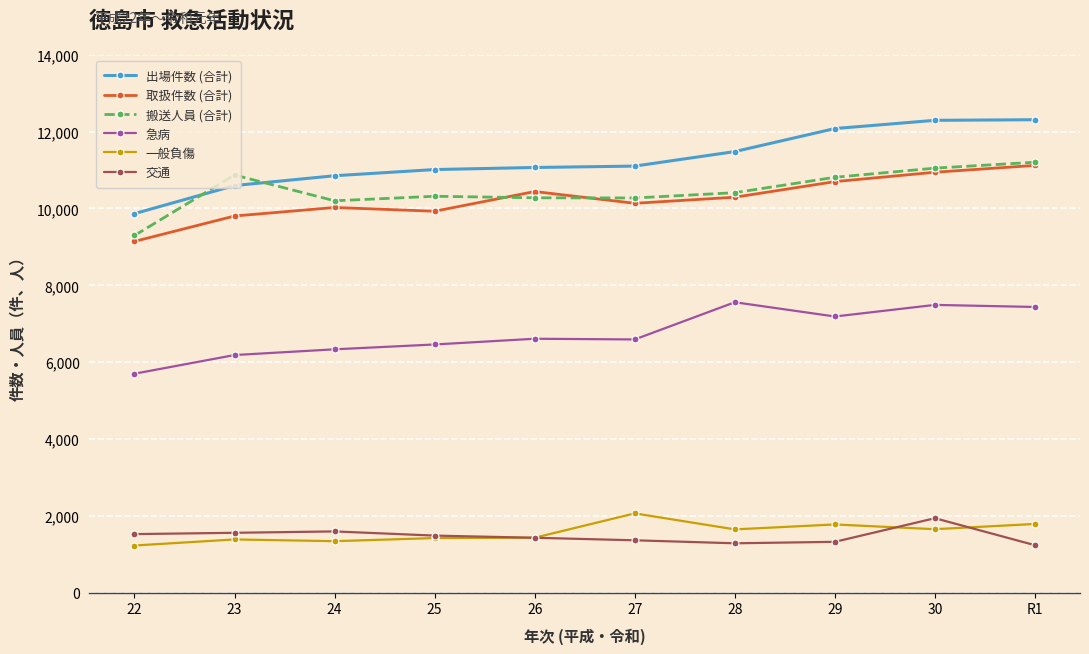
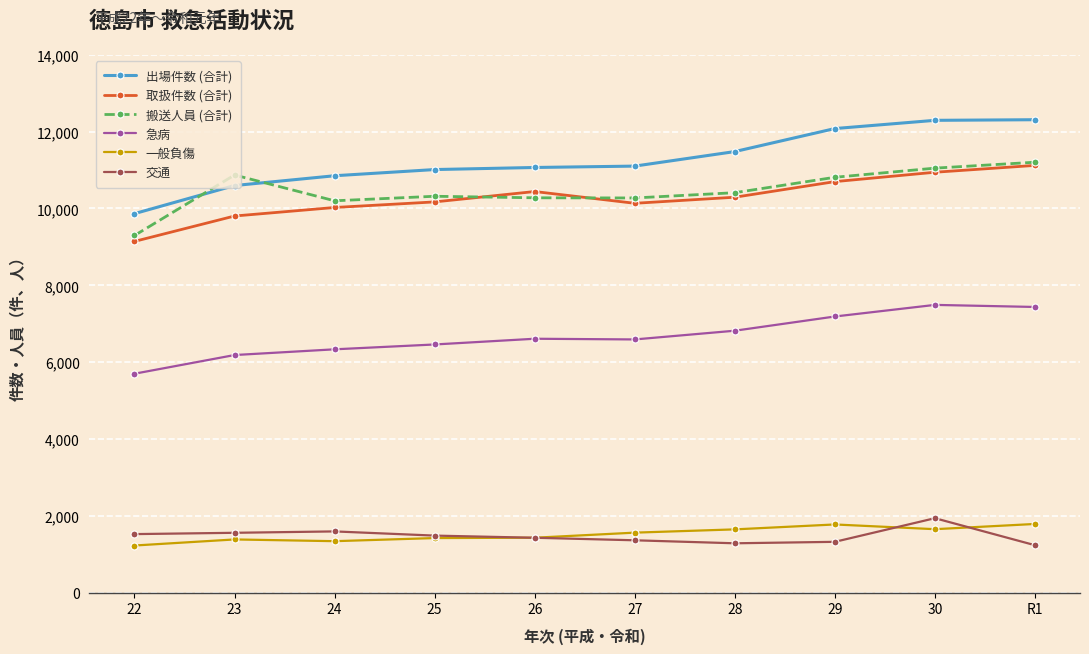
取扱件数 (合計), 25: 9,900 -> 10,200
一般負傷, 27: 2,100 -> 1,600
急病, 28: 7,600 -> 6,800
